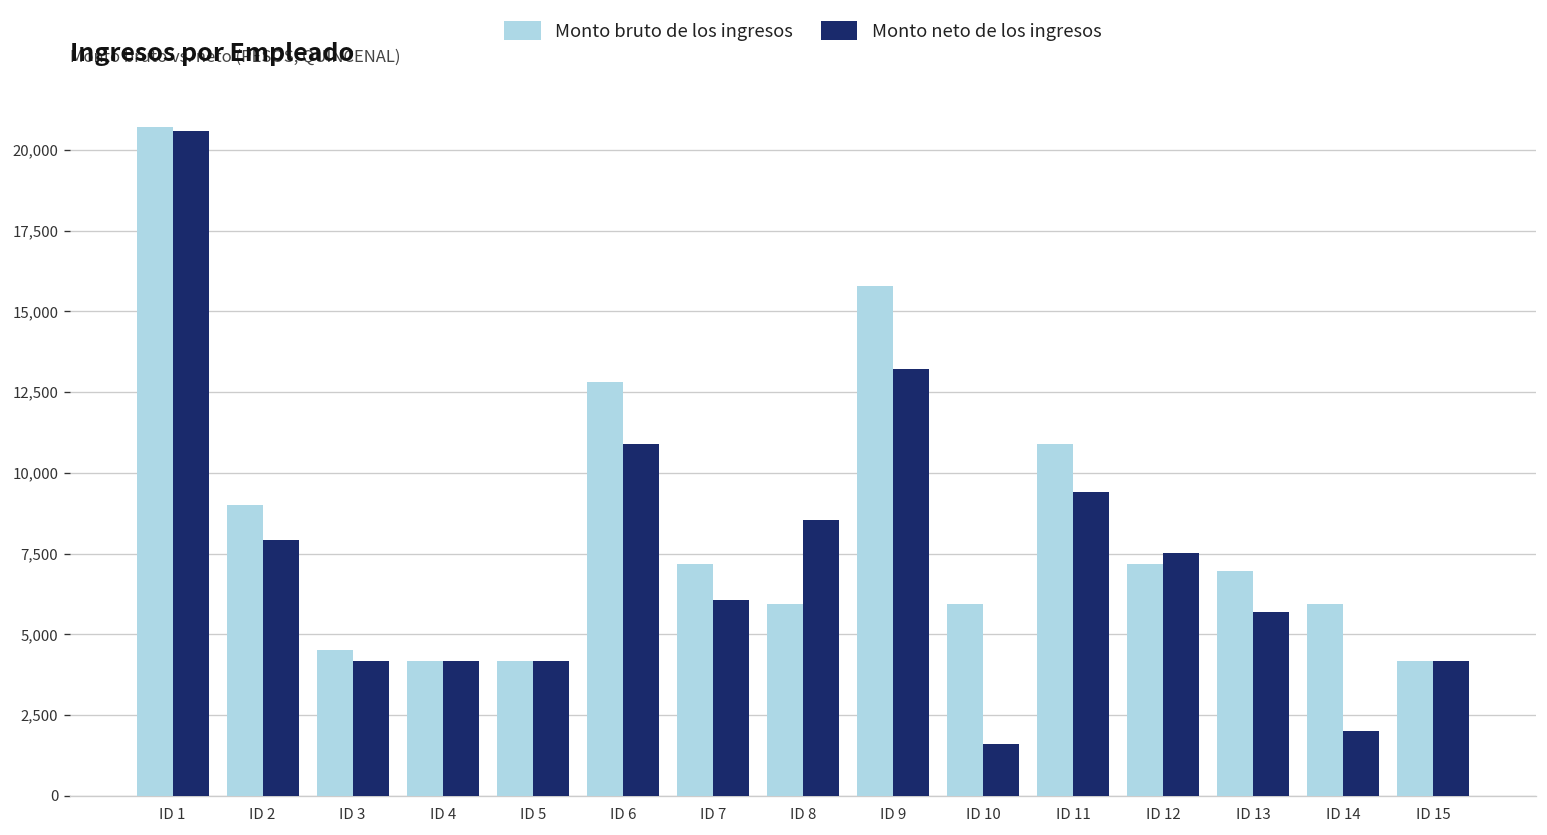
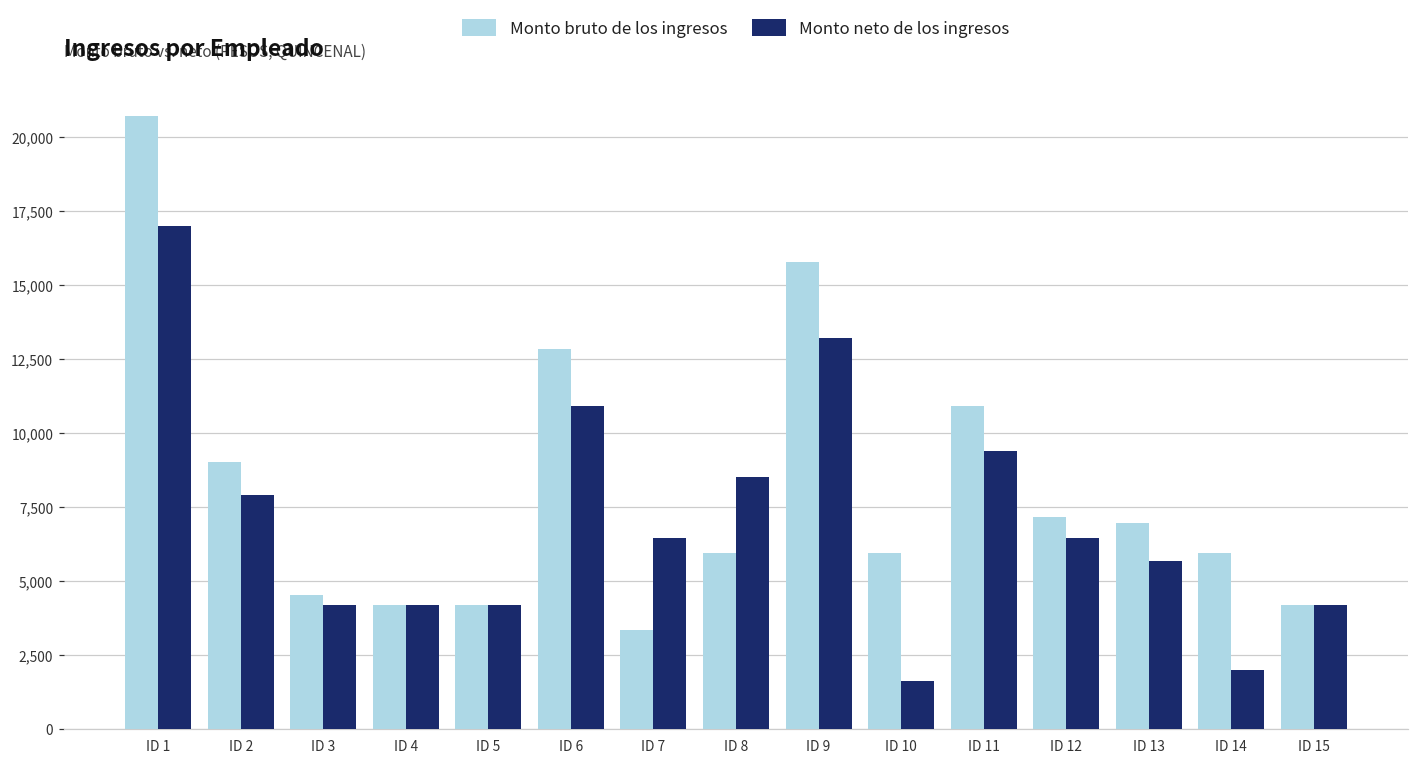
Monto neto de los ingresos, ID 1: 20,600 -> 17,000
Monto bruto de los ingresos, ID 7: 7,200 -> 3,300
Monto neto de los ingresos, ID 7: 6,100 -> 6,400
Monto neto de los ingresos, ID 12: 7,500 -> 6,400
